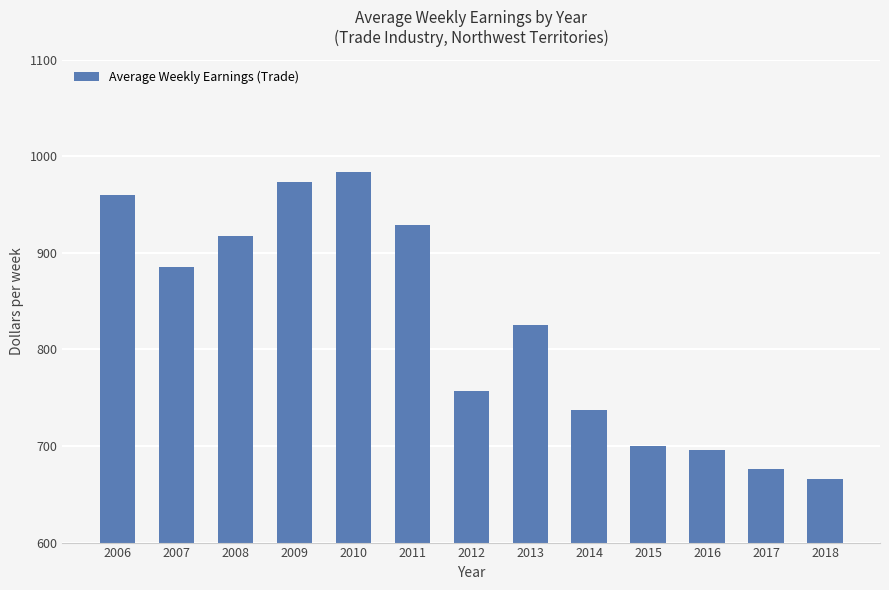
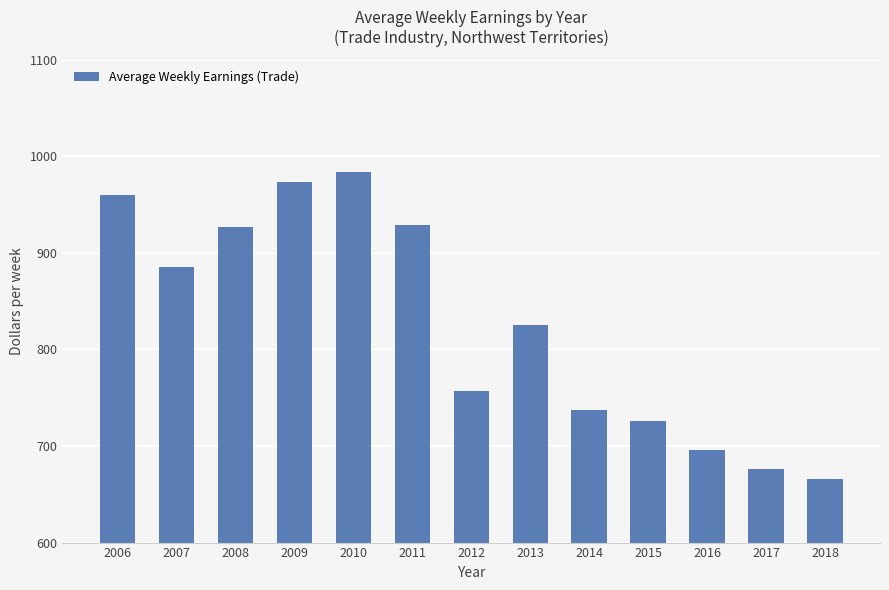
2008: 920 -> 930
2015: 700 -> 730
